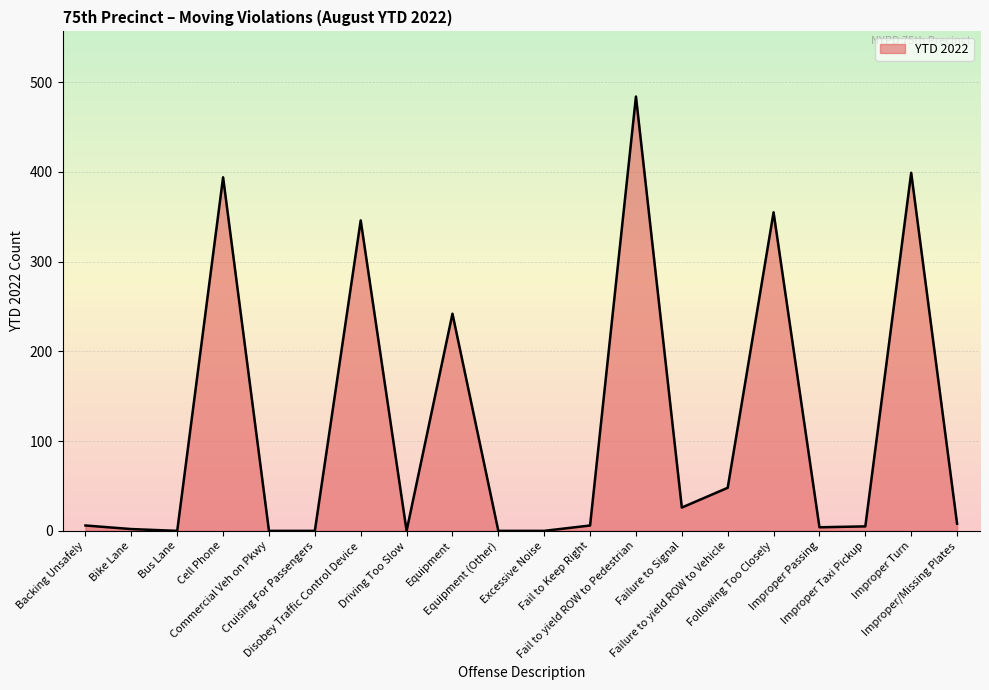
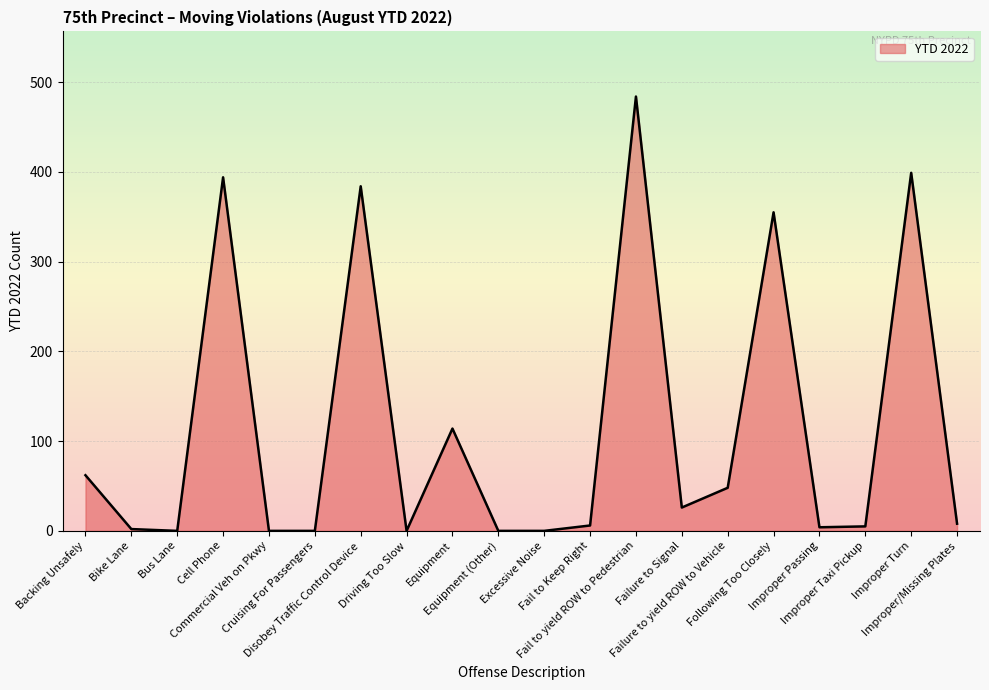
Backing Unsafely: 10 -> 60
Disobey Traffic Control Device: 350 -> 380
Equipment: 240 -> 110
